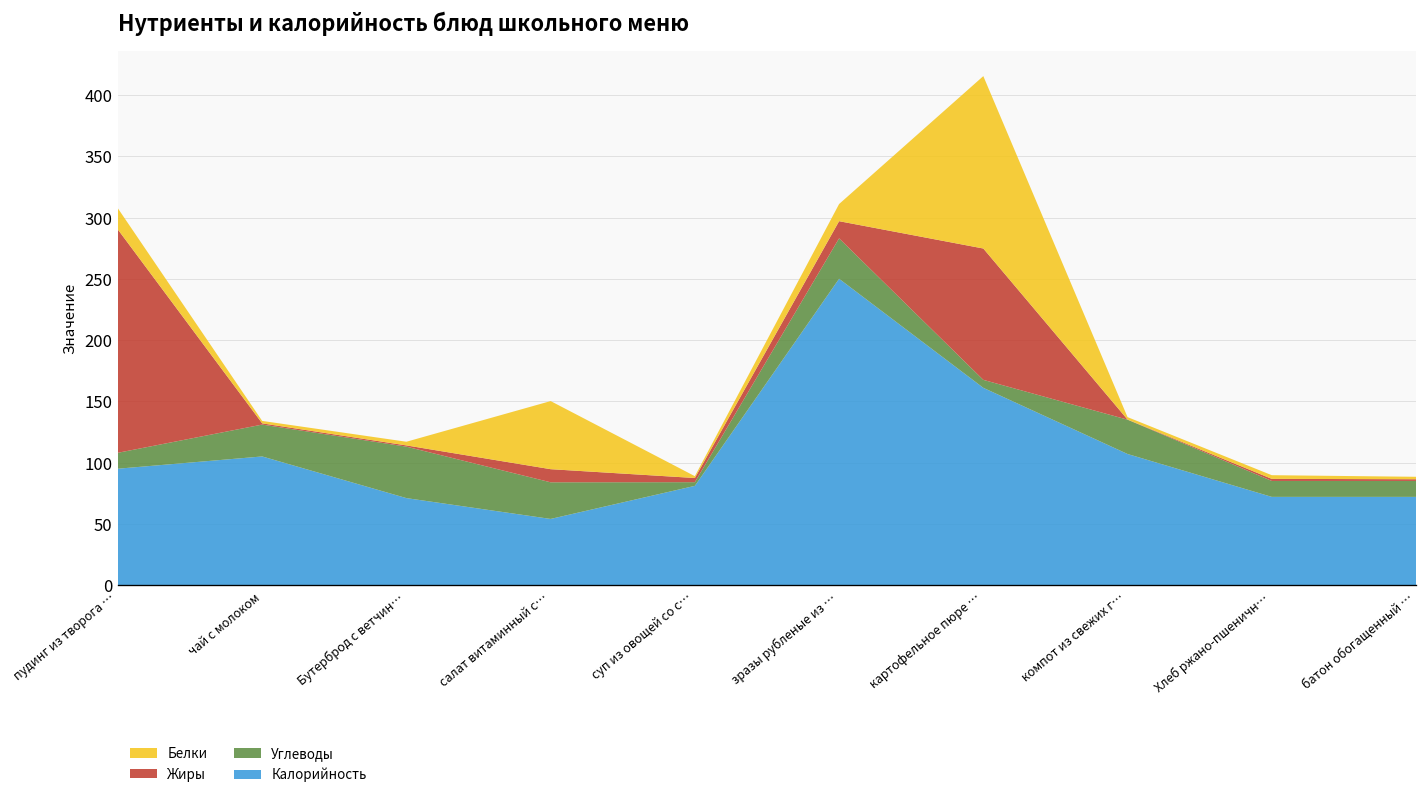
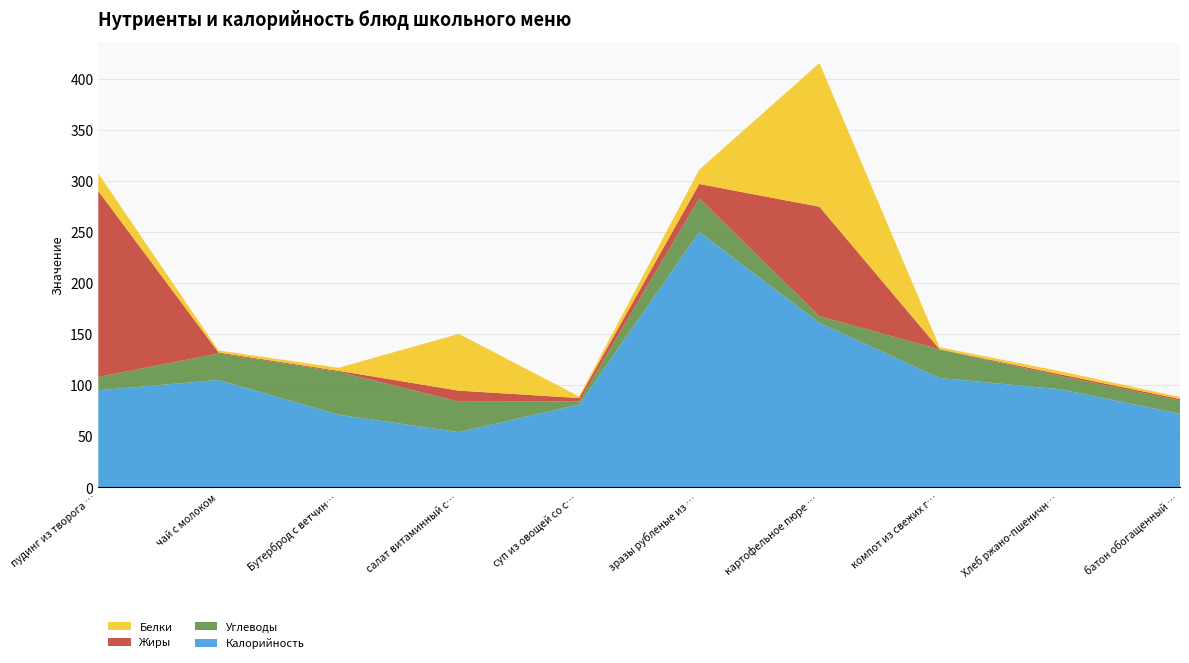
Калорийность, Хлеб ржано-пшеничн…: 72 -> 96
